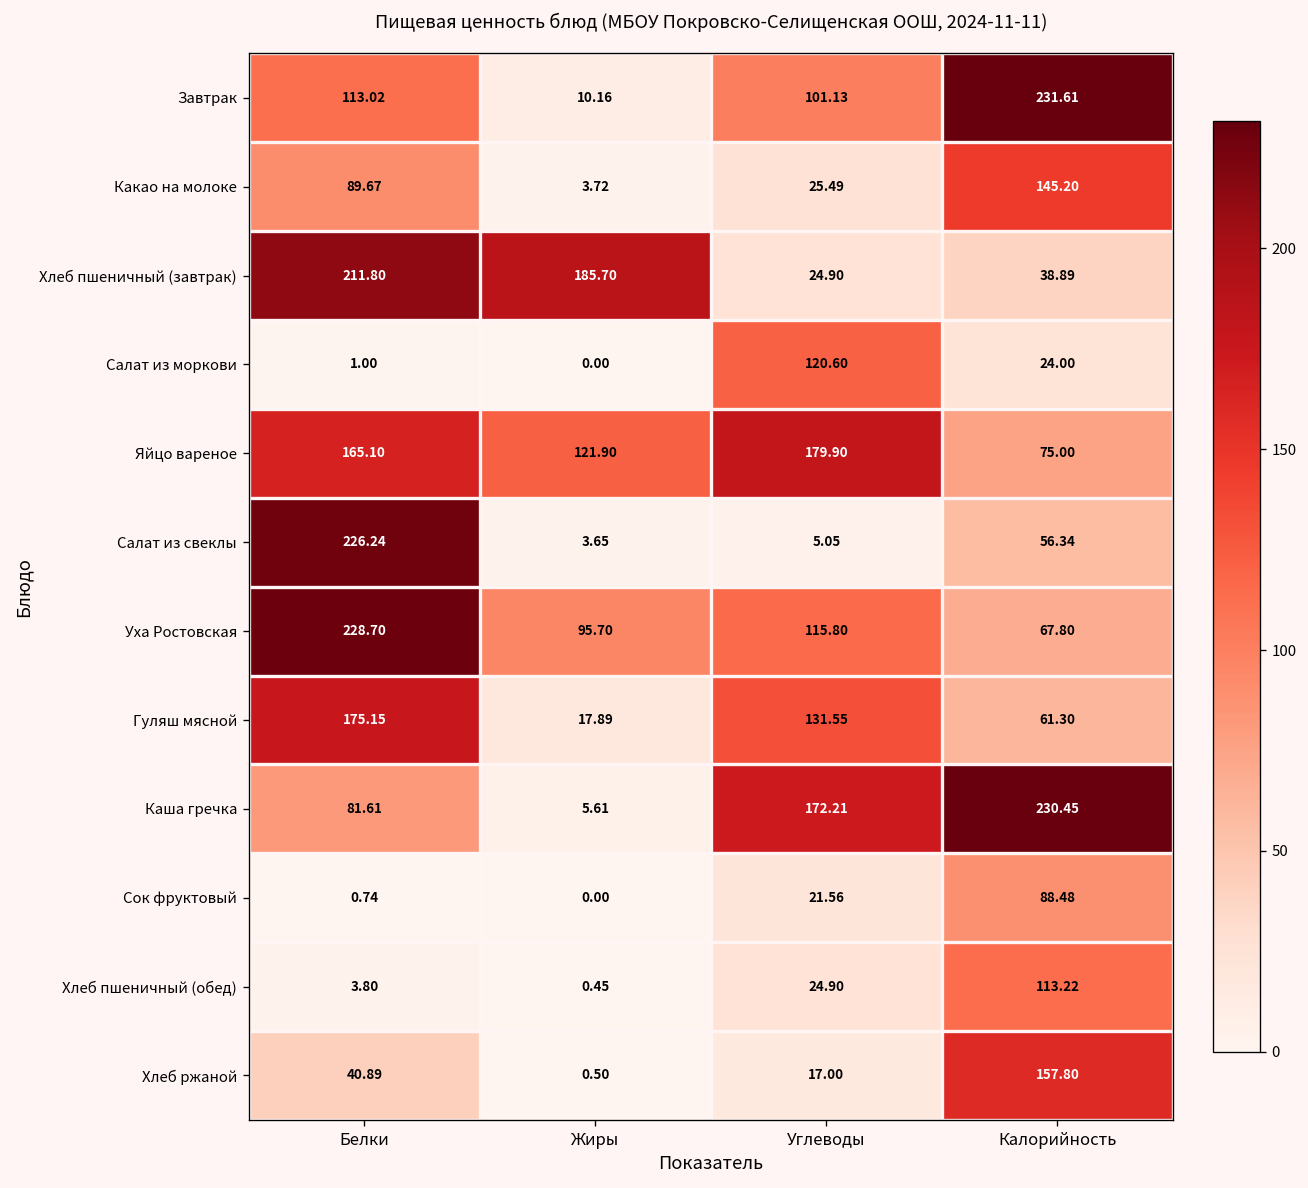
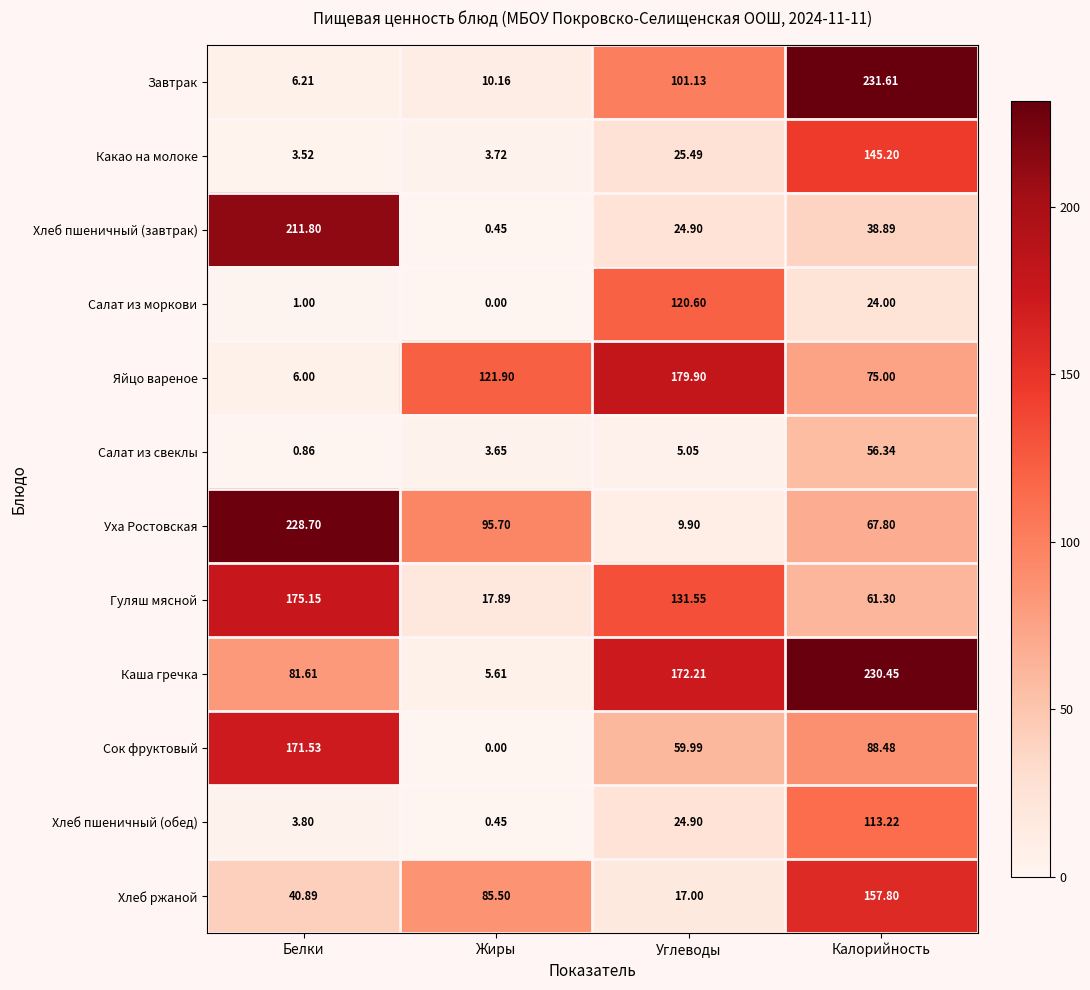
Завтрак, Белки: 113.02 -> 6.21
Какао на молоке, Белки: 89.67 -> 3.52
Хлеб пшеничный (завтрак), Жиры: 185.70 -> 0.45
Яйцо вареное, Белки: 165.10 -> 6.00
Салат из свеклы, Белки: 226.24 -> 0.86
Уха Ростовская, Углеводы: 115.80 -> 9.90
Сок фруктовый, Белки: 0.74 -> 171.53
Сок фруктовый, Углеводы: 21.56 -> 59.99
Хлеб ржаной, Жиры: 0.50 -> 85.50
